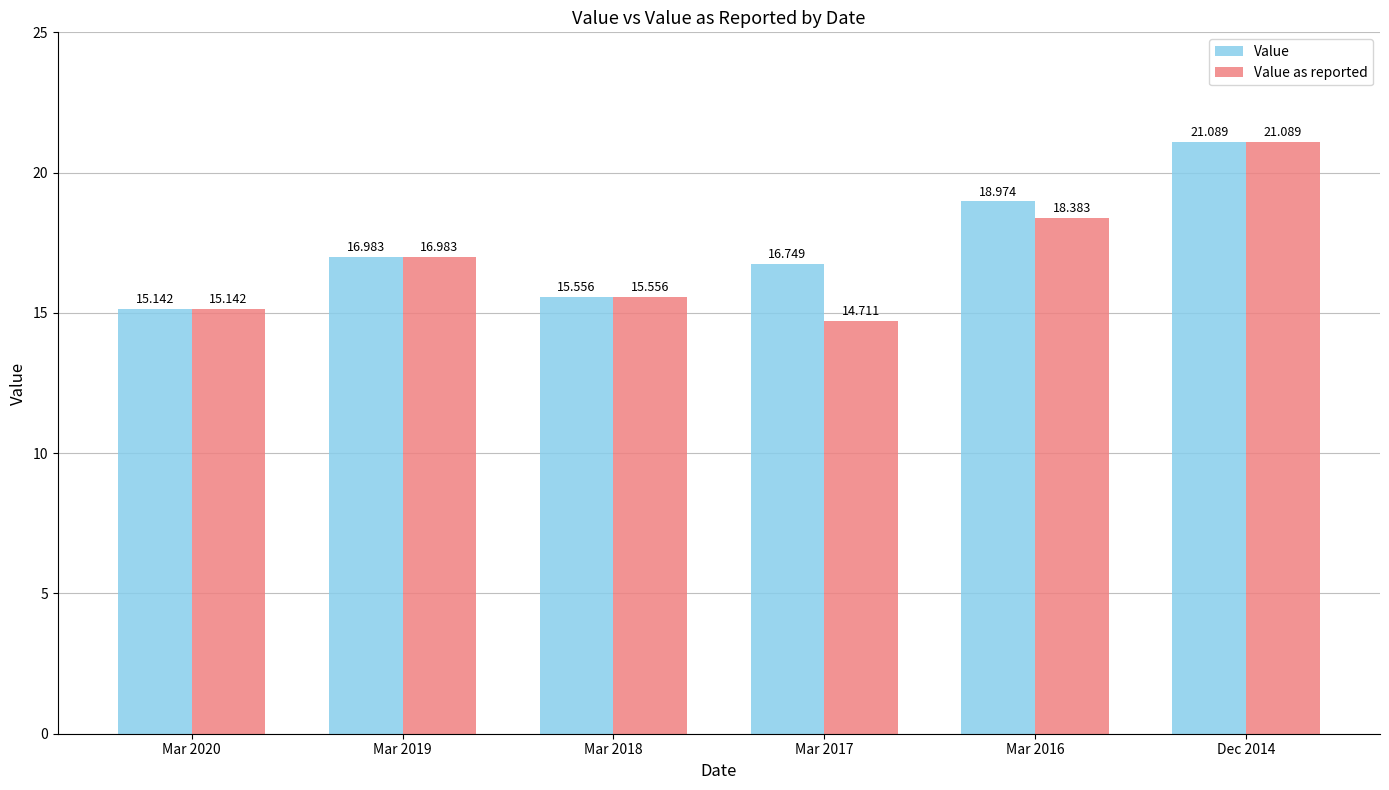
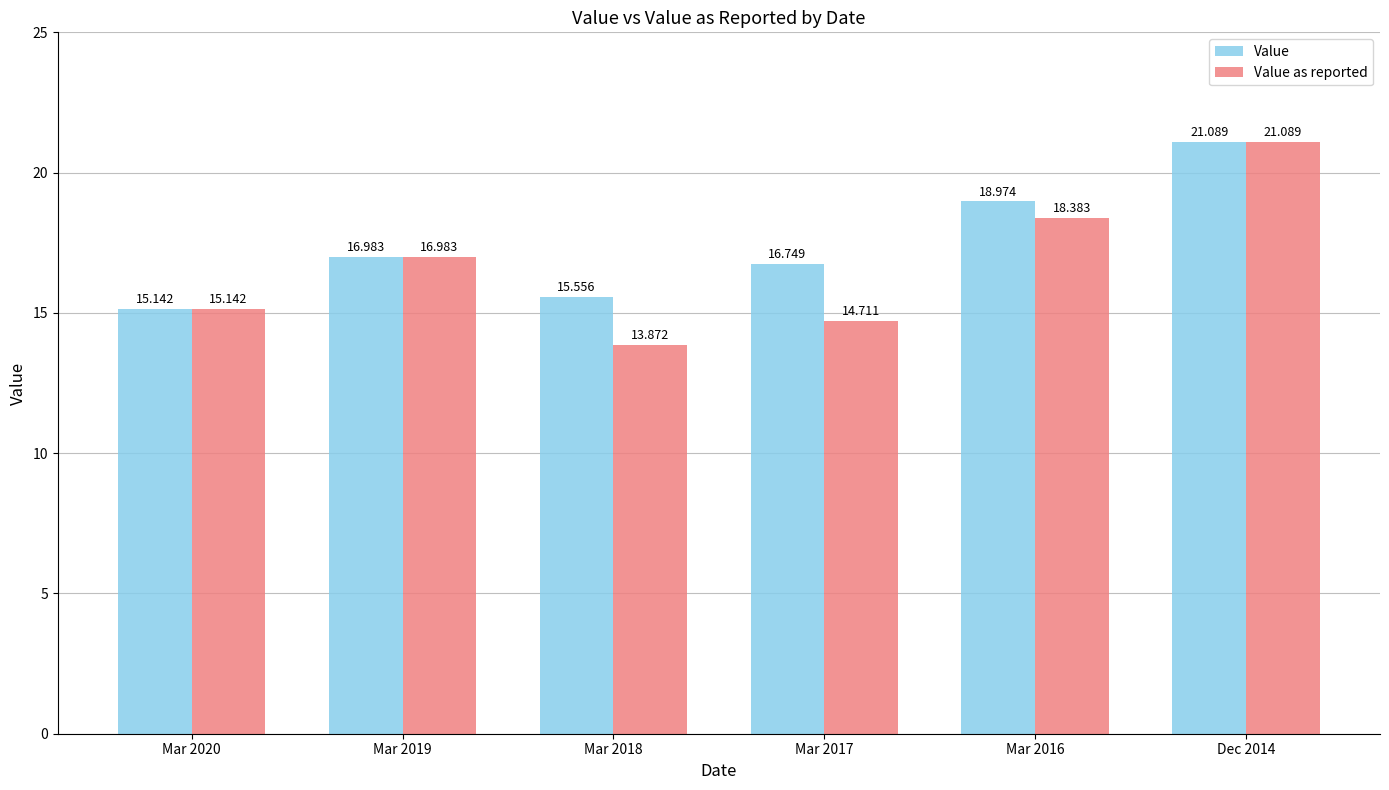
Value as reported, Mar 2018: 15.556 -> 13.872
